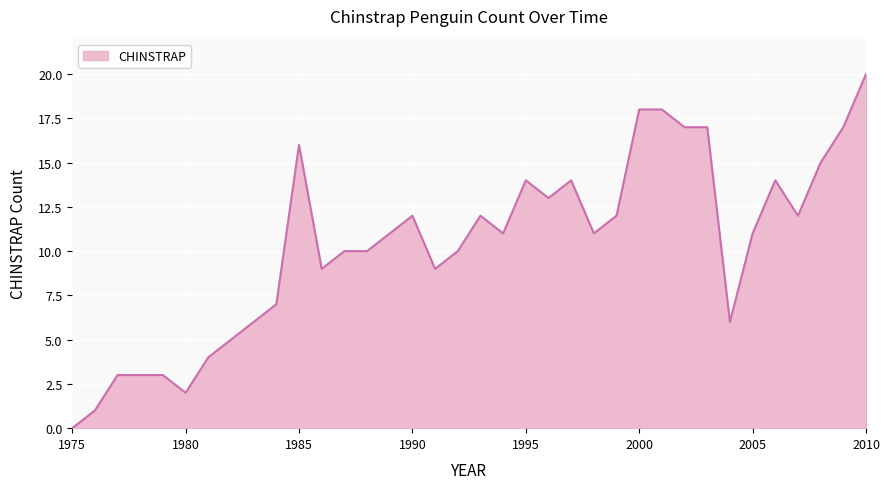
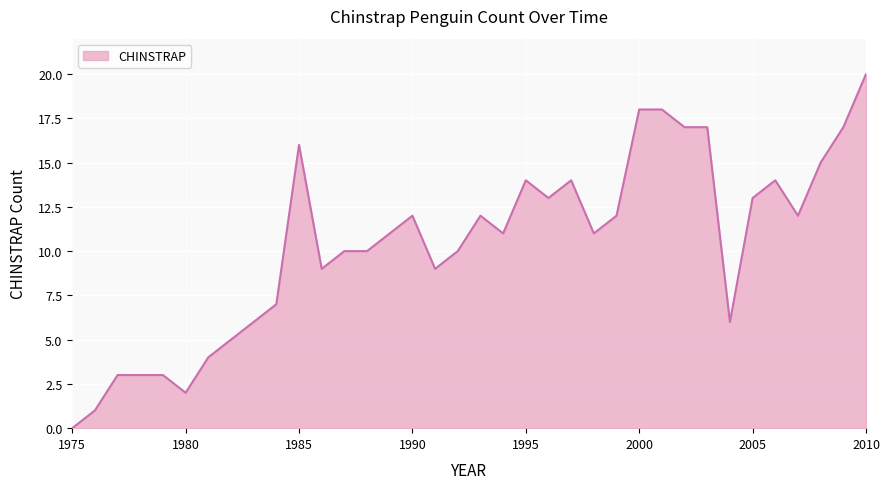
2005: 11 -> 13
